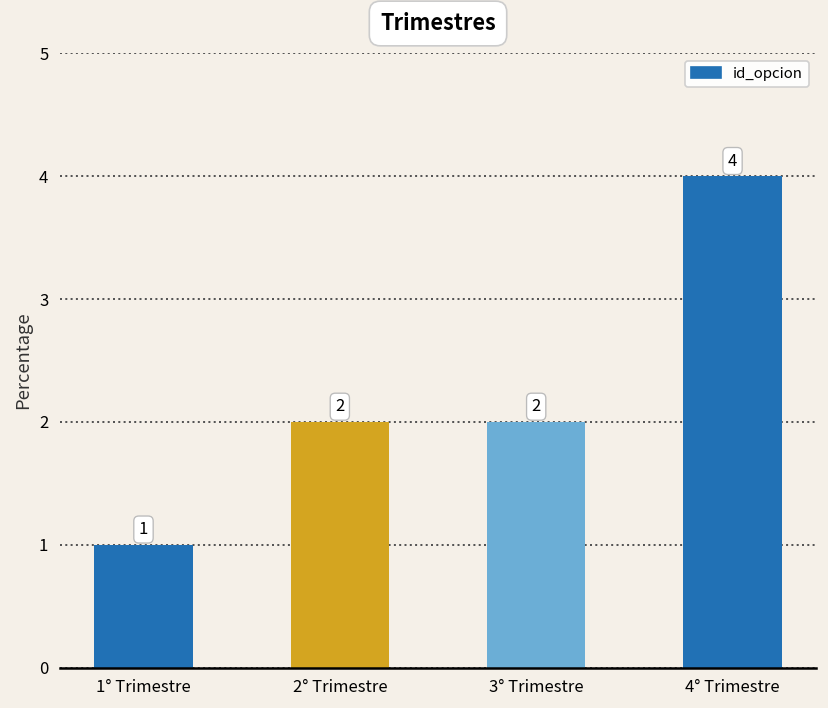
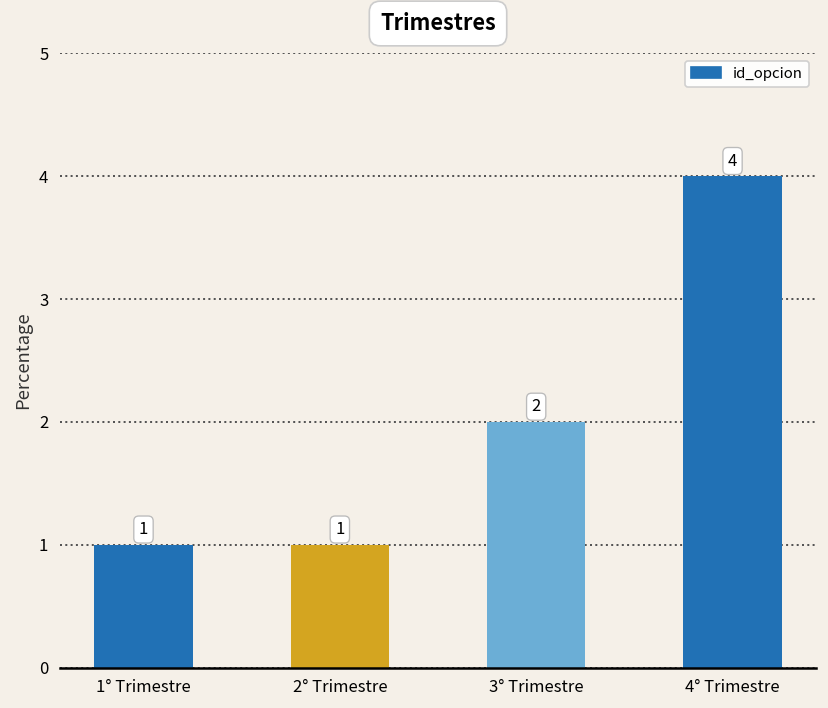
2° Trimestre: 2 -> 1
